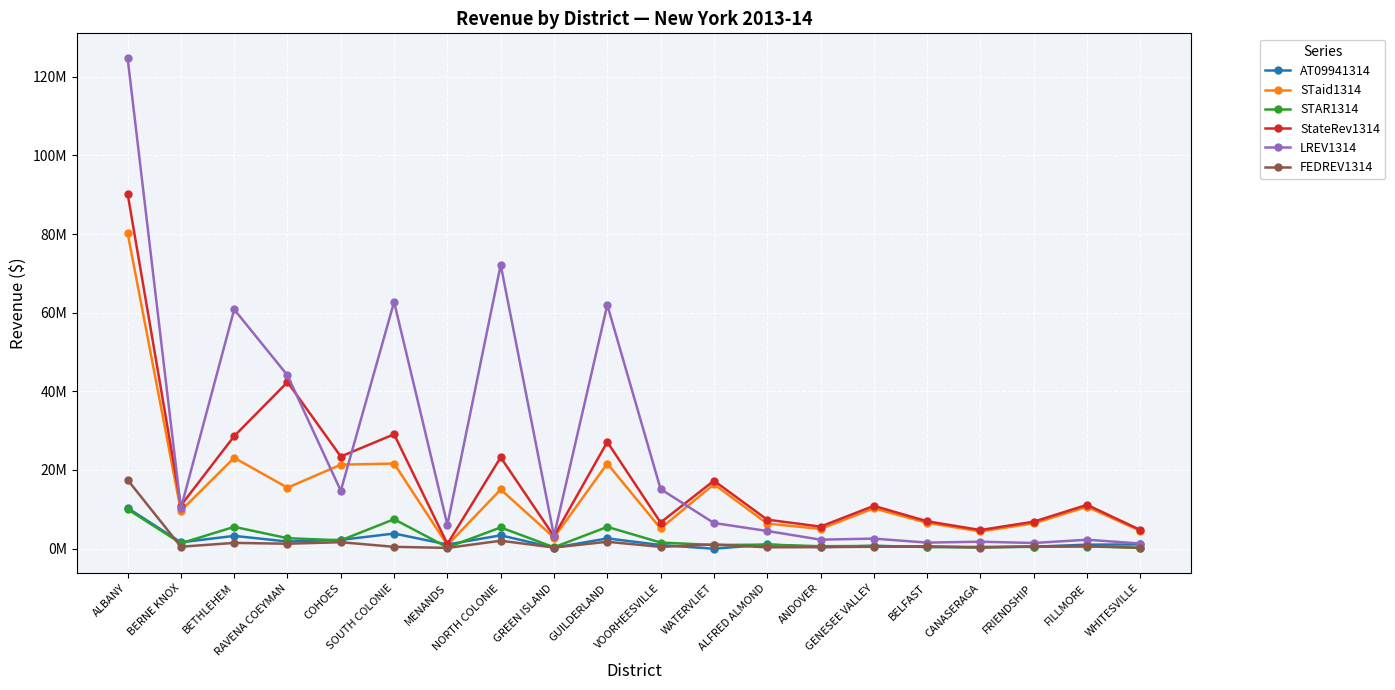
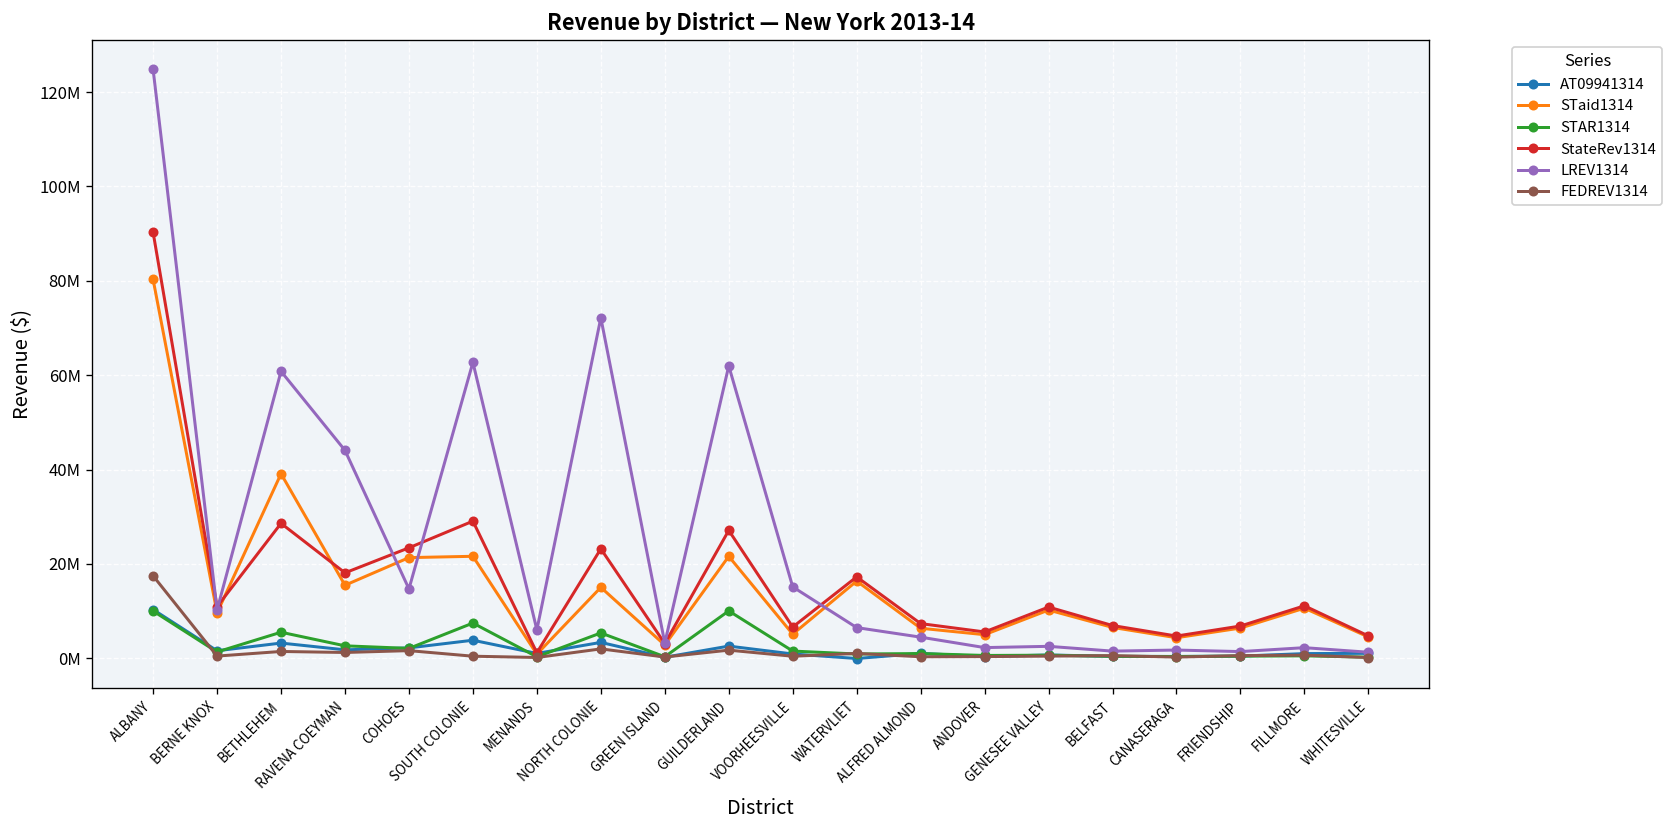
STaid1314, BETHLEHEM: 23000000 -> 39000000
StateRev1314, RAVENA COEYMAN: 42000000 -> 18000000
STAR1314, GUILDERLAND: 5000000 -> 10000000
